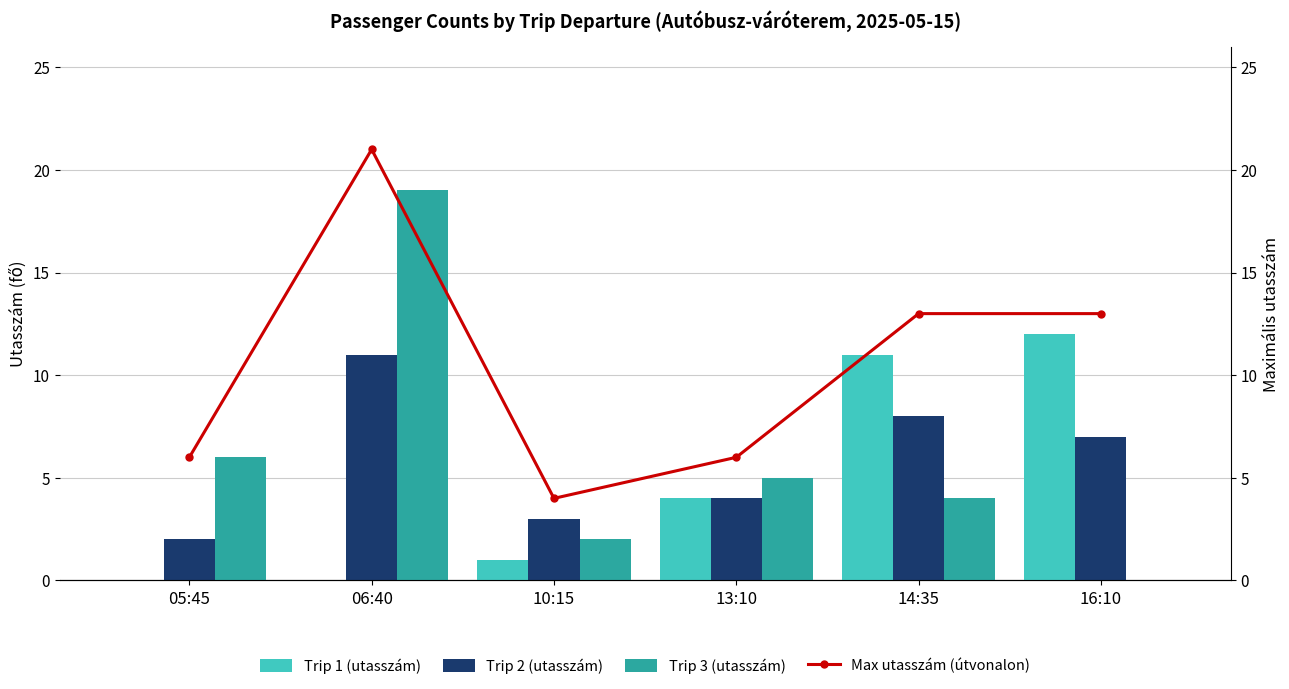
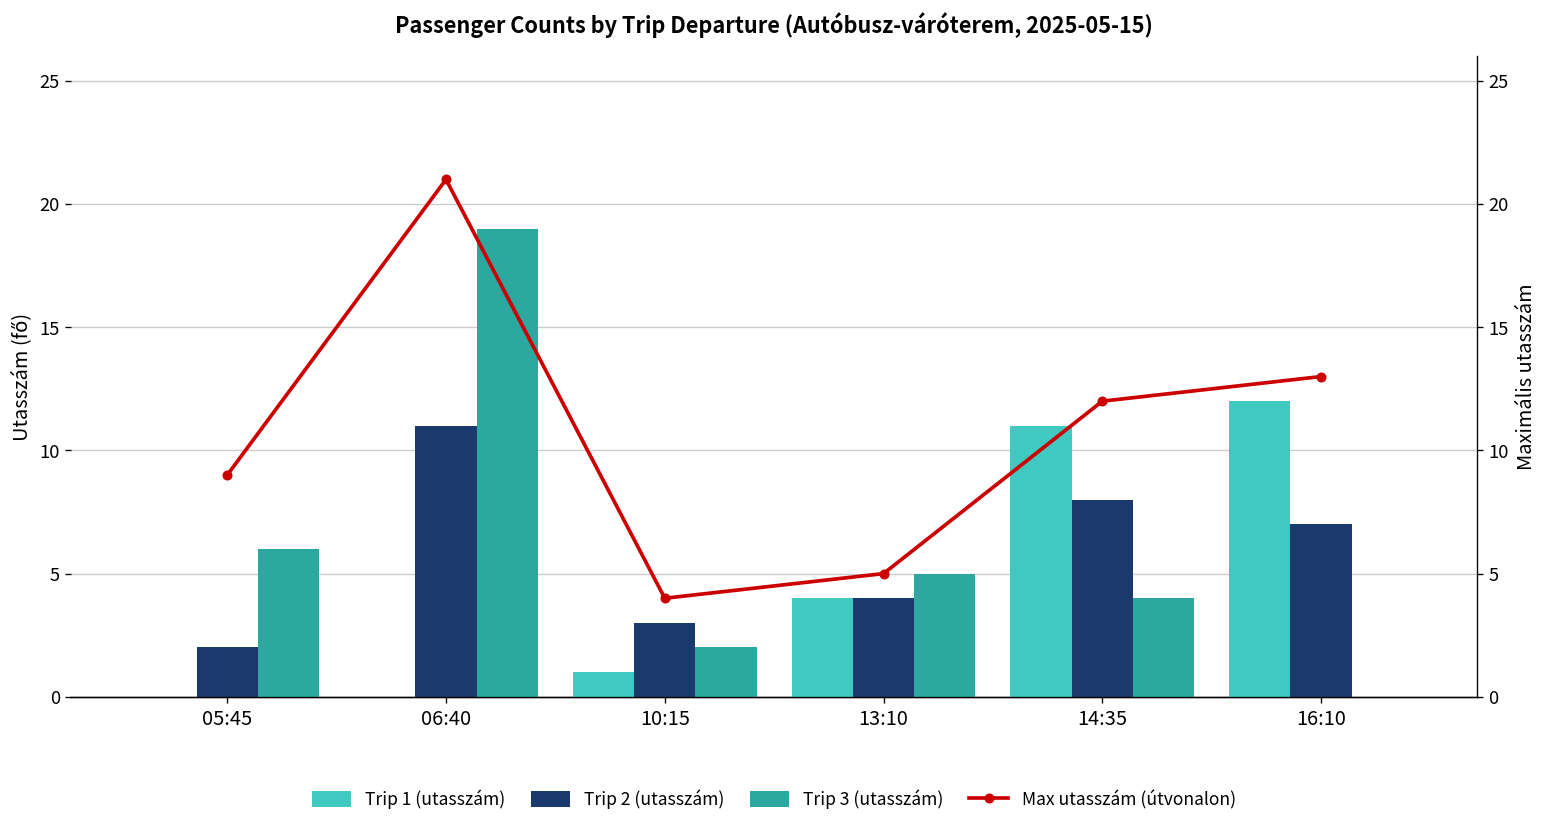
Max utasszám (útvonalon), 05:45: 6 -> 9
Max utasszám (útvonalon), 13:10: 6 -> 5
Max utasszám (útvonalon), 14:35: 13 -> 12
